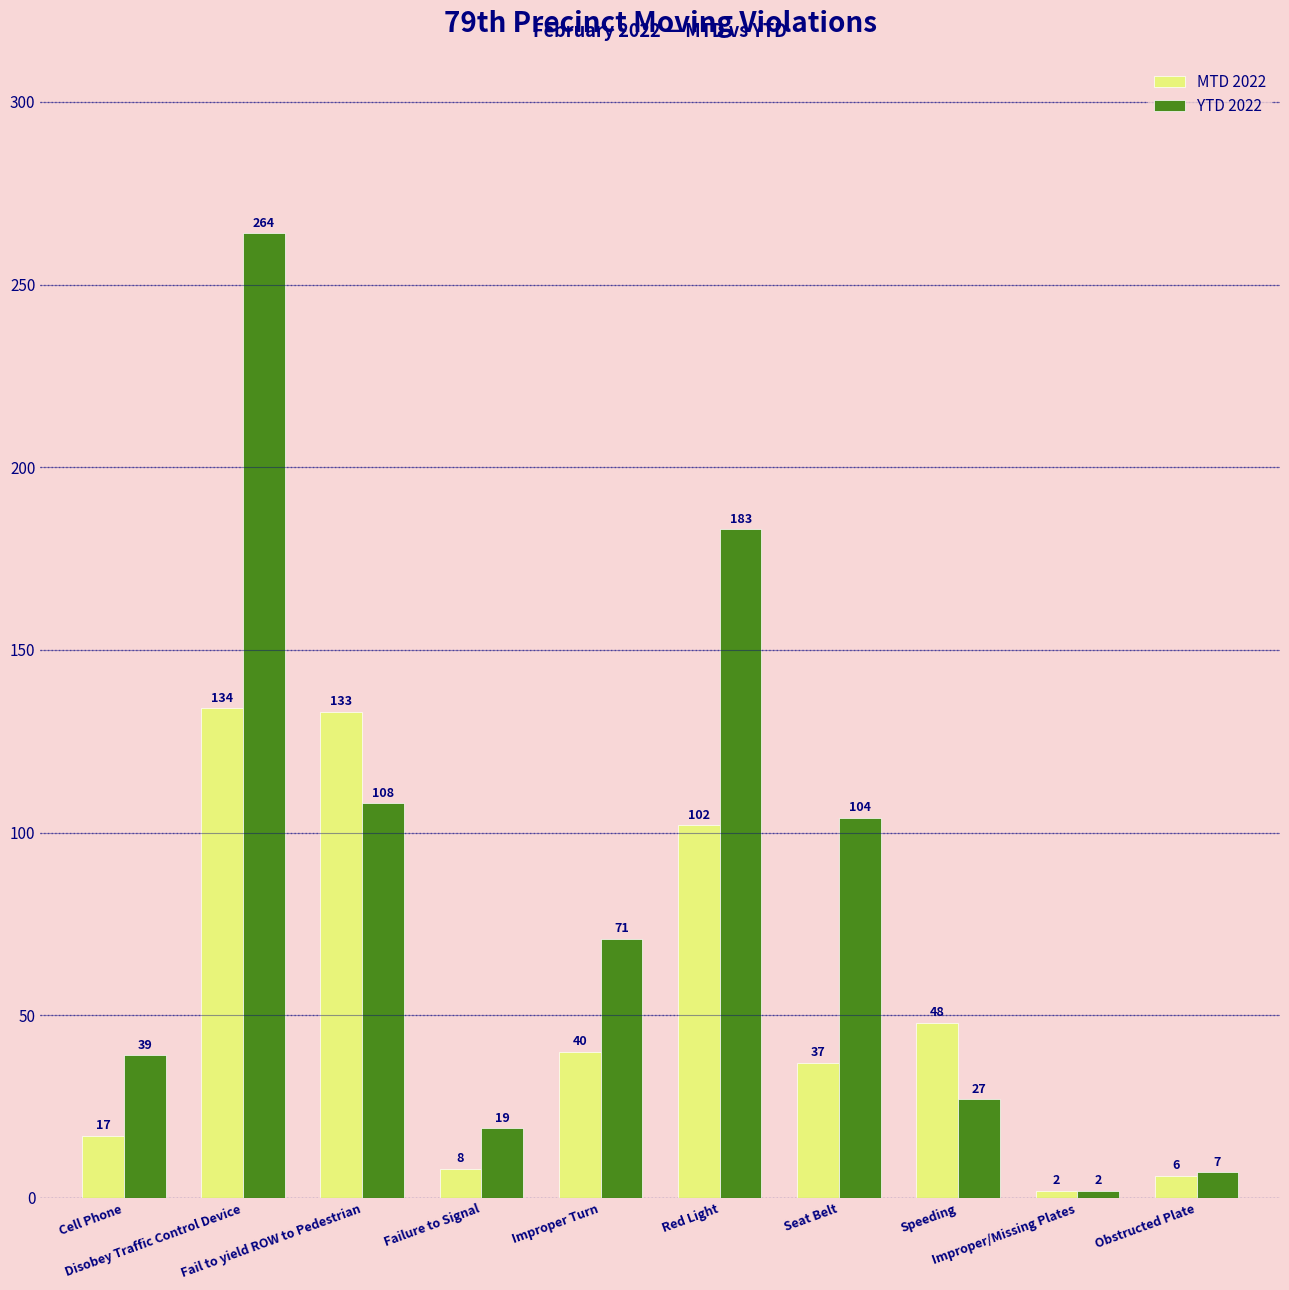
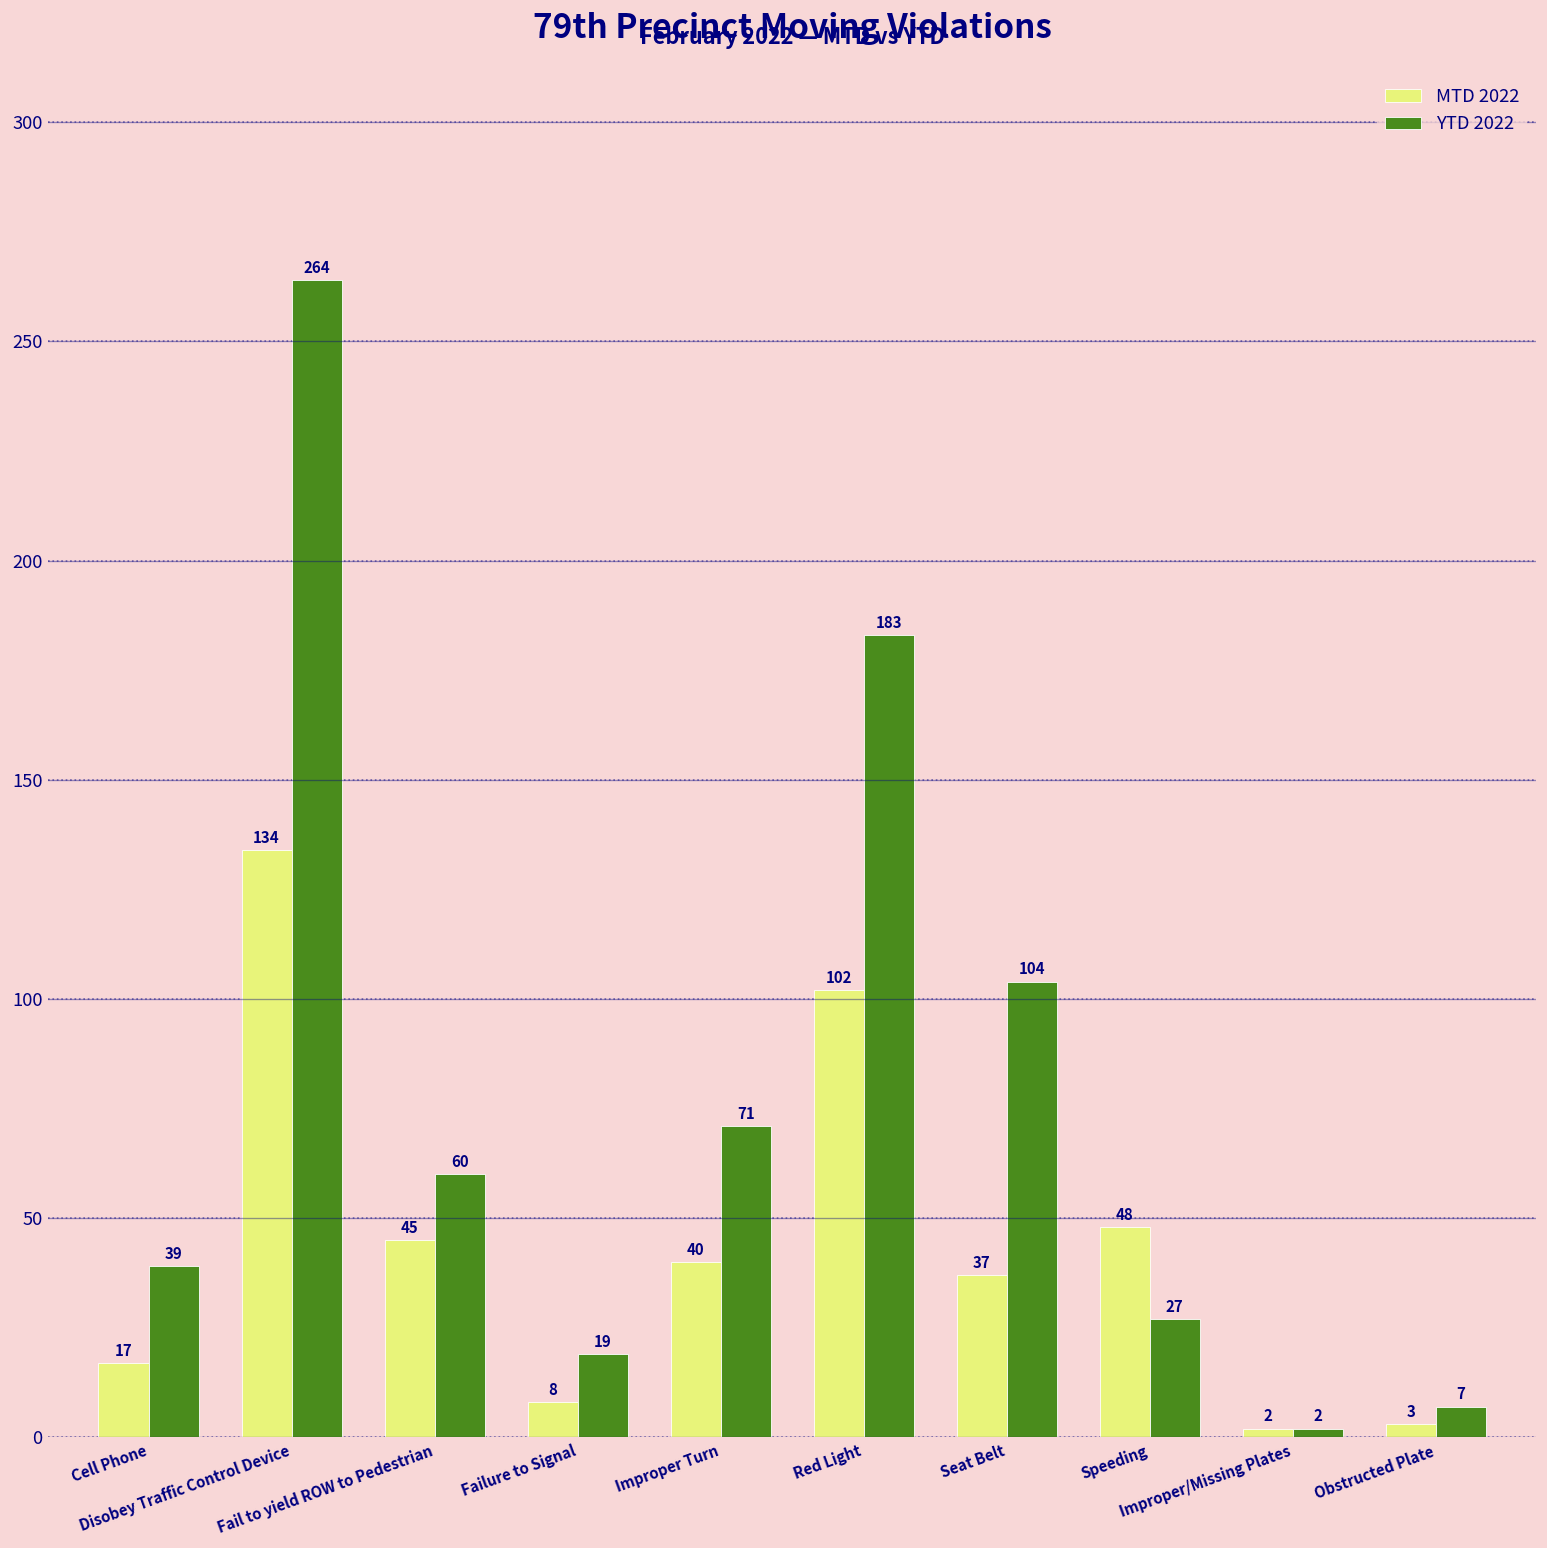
MTD 2022, Fail to yield ROW to Pedestrian: 133 -> 45
YTD 2022, Fail to yield ROW to Pedestrian: 108 -> 60
MTD 2022, Obstructed Plate: 6 -> 3
